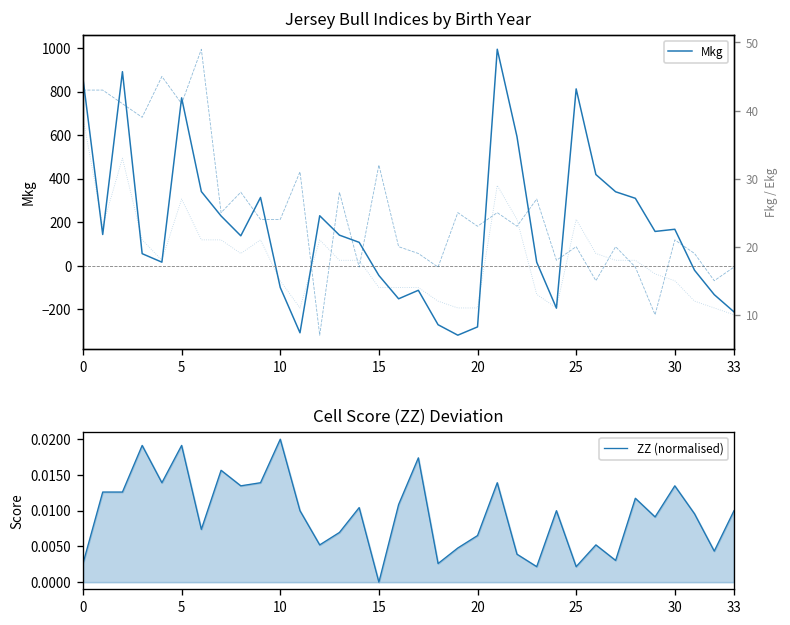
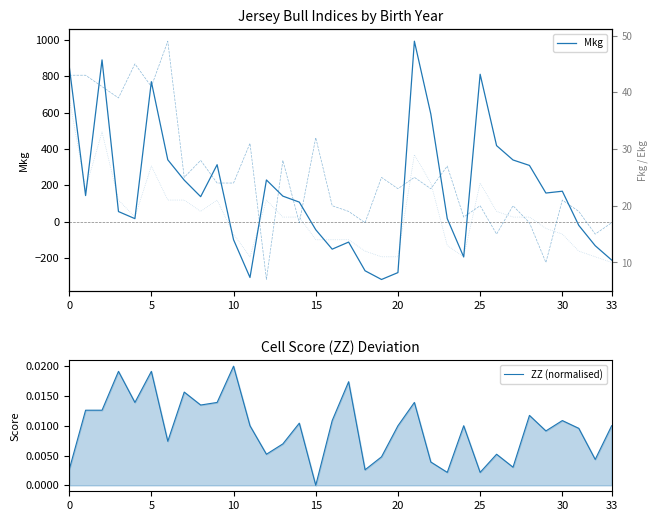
Cell Score (ZZ) Deviation, 20: 0.007 -> 0.010
Cell Score (ZZ) Deviation, 30: 0.013 -> 0.011
